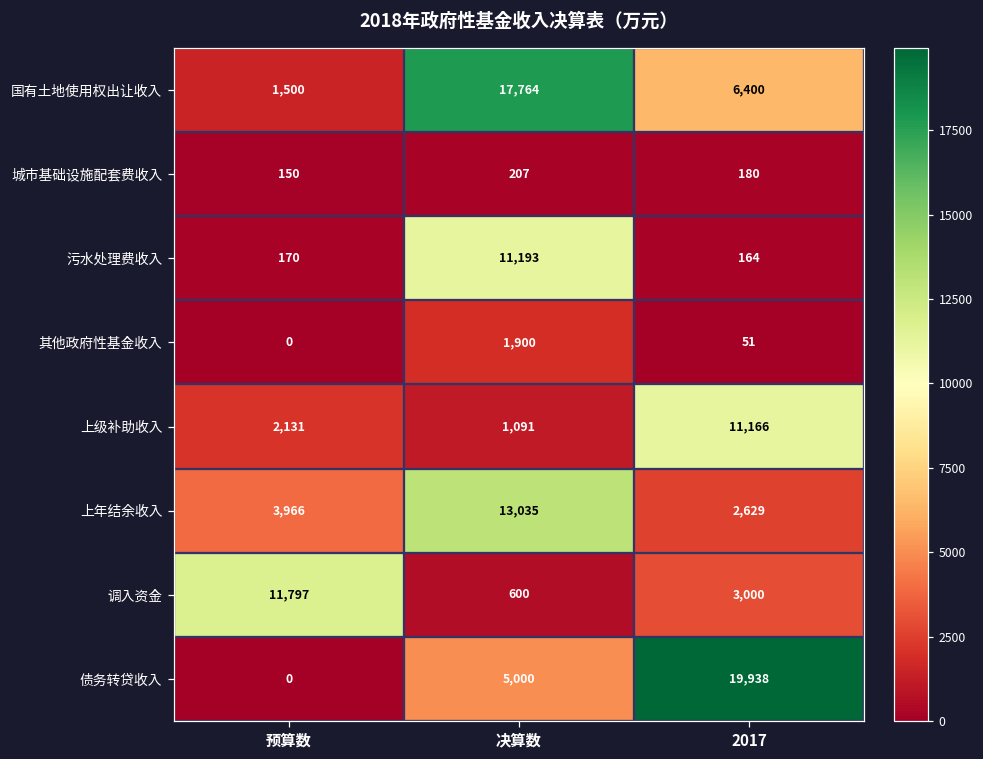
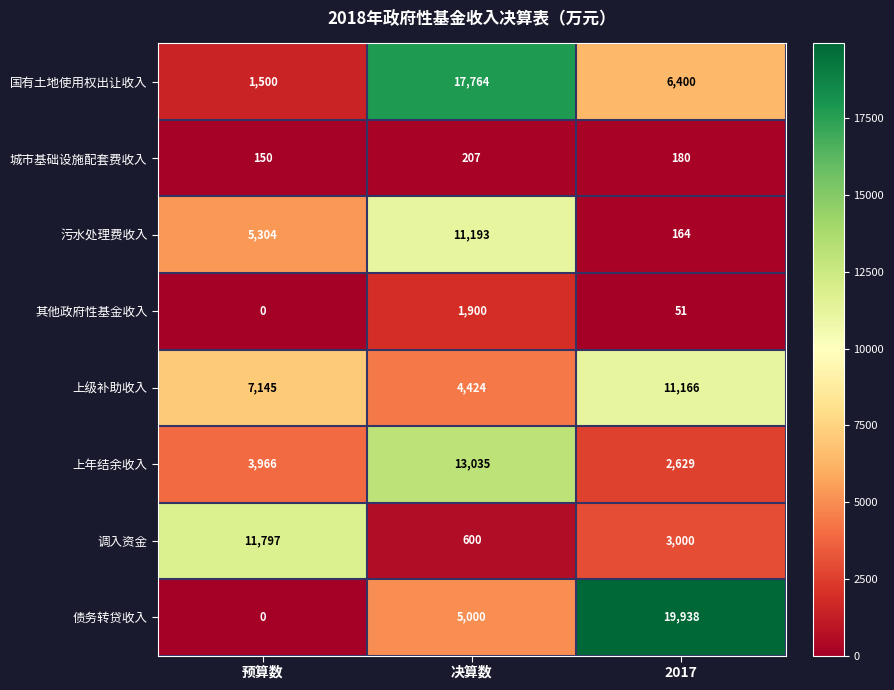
污水处理费收入, 预算数: 170 -> 5,304
上级补助收入, 预算数: 2,131 -> 7,145
上级补助收入, 决算数: 1,091 -> 4,424
